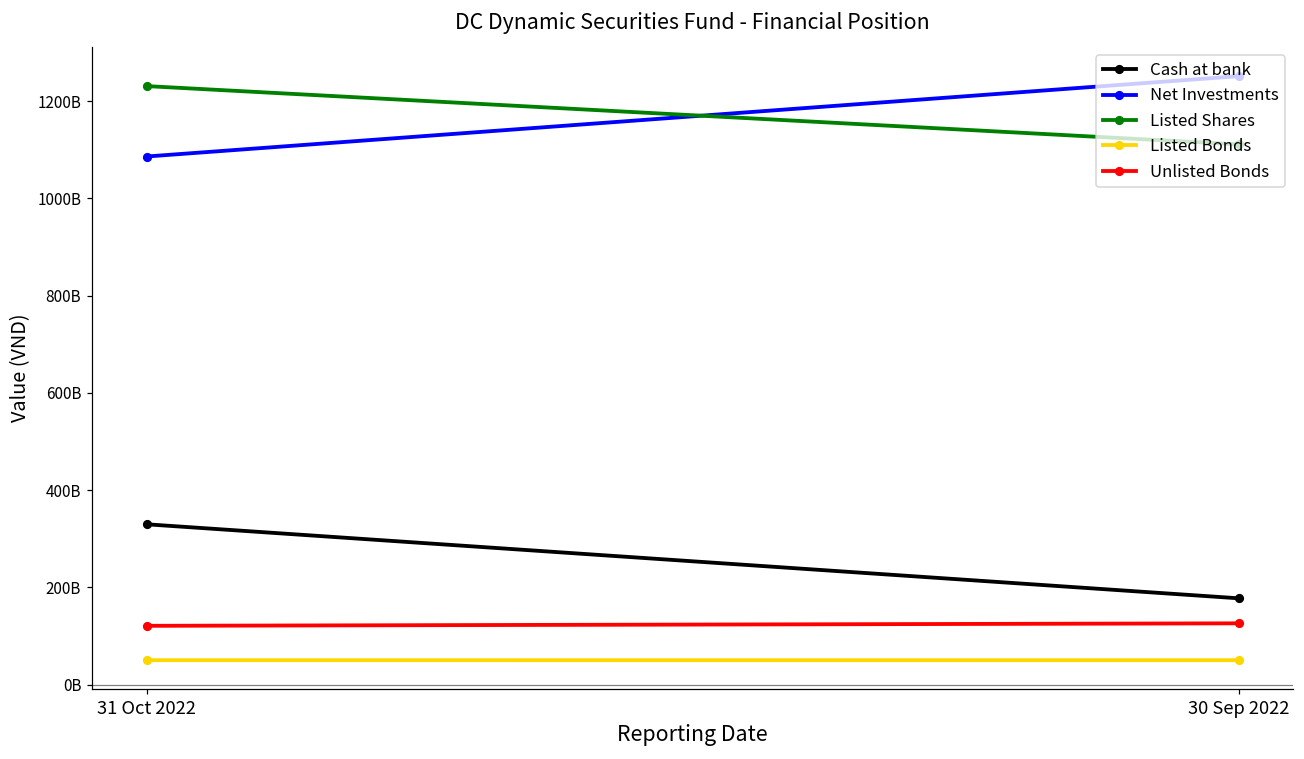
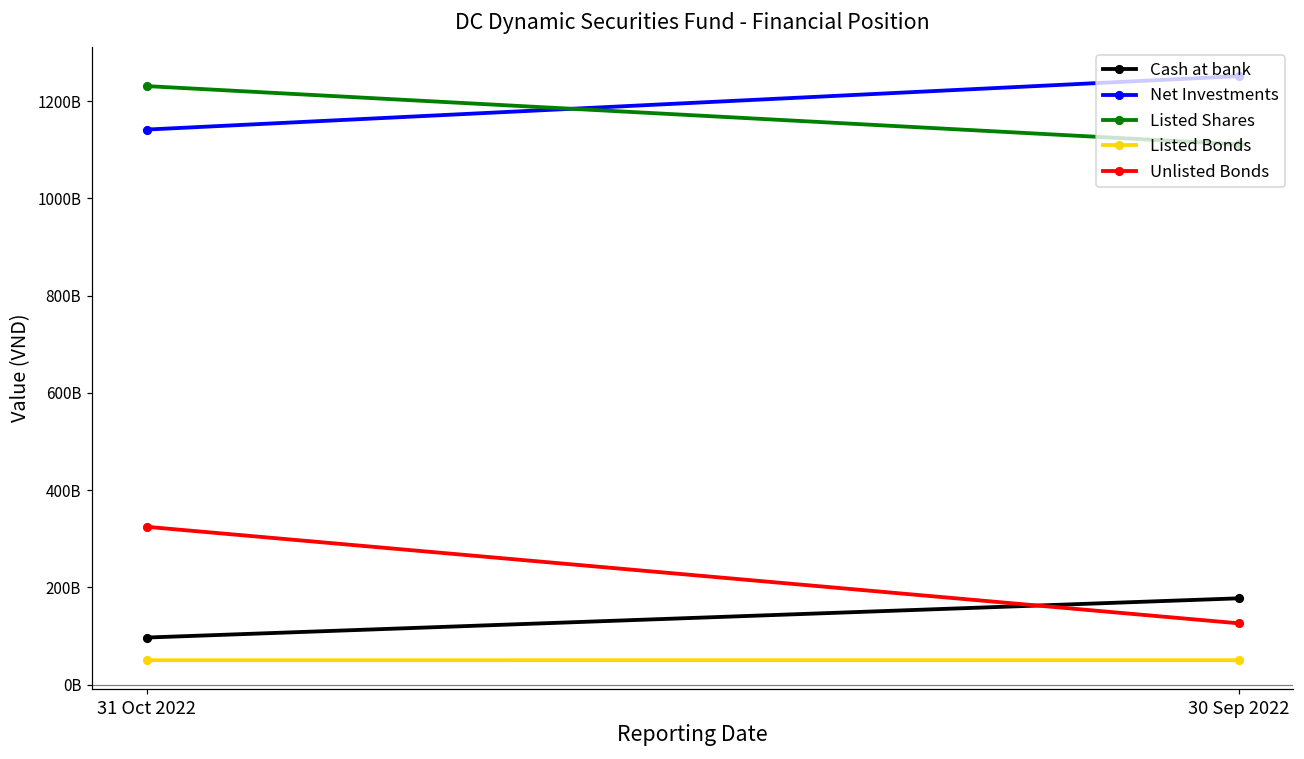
Cash at bank, 31 Oct 2022: 330000000000 -> 100000000000
Net Investments, 31 Oct 2022: 1090000000000 -> 1140000000000
Unlisted Bonds, 31 Oct 2022: 120000000000 -> 320000000000
